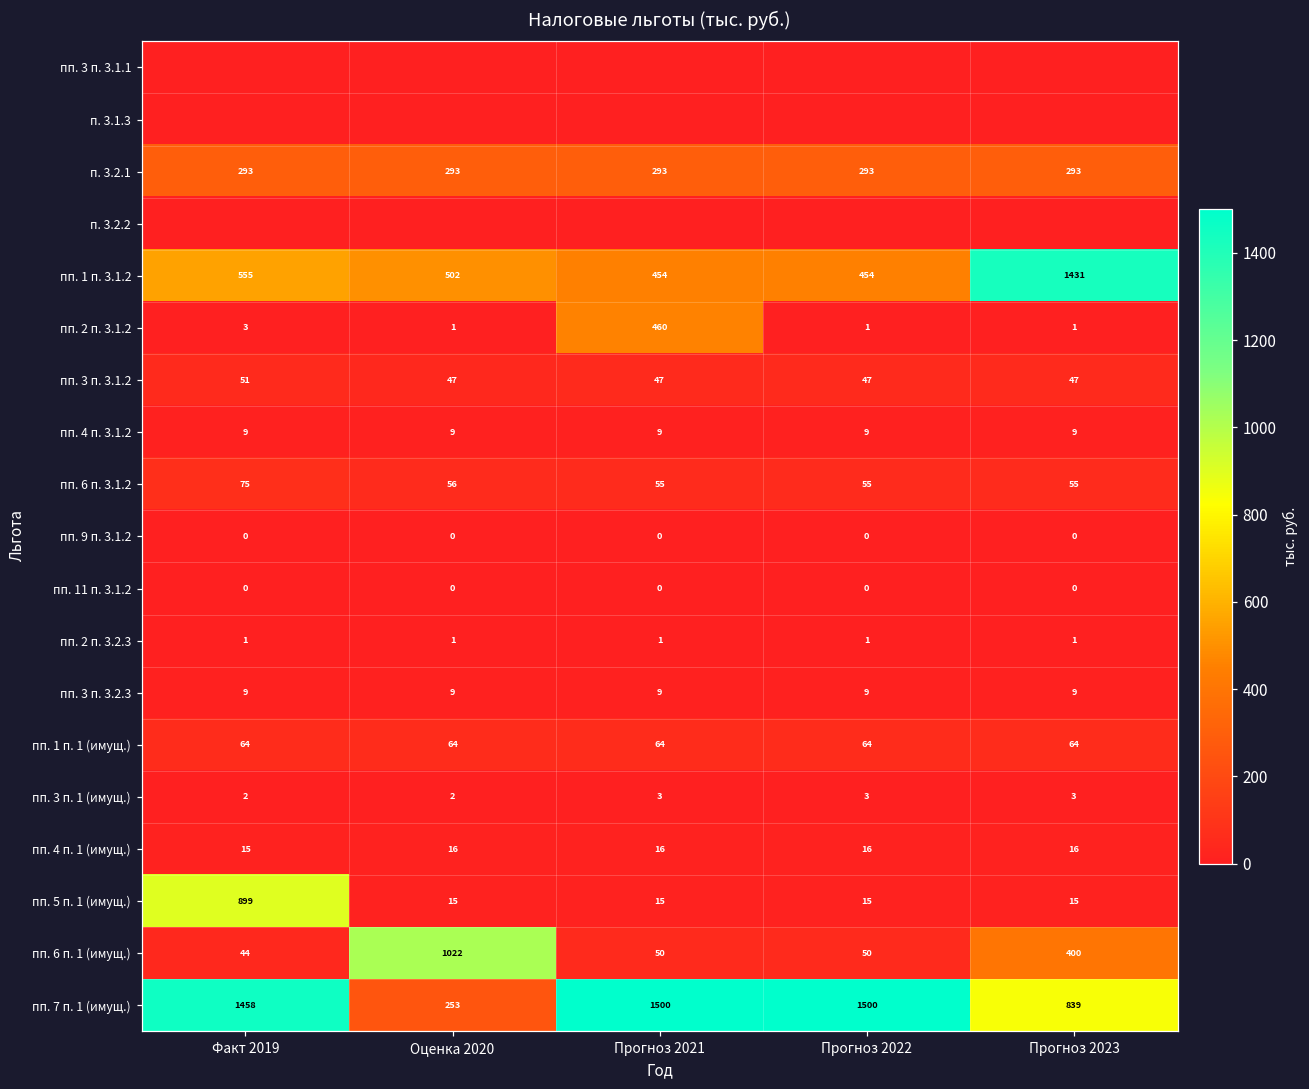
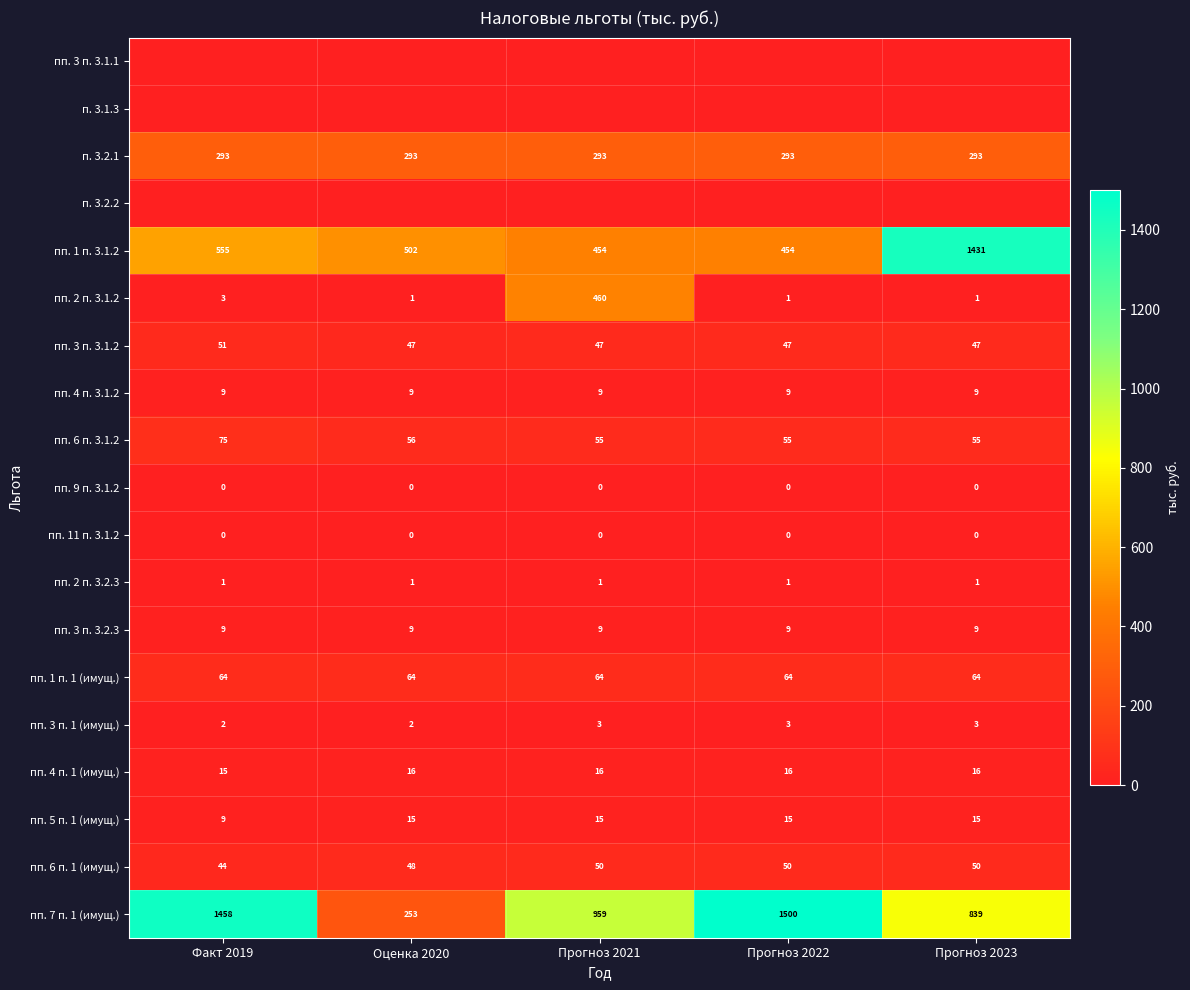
пп. 5 п. 1 (имущ.), Факт 2019: 899 -> 9
пп. 6 п. 1 (имущ.), Оценка 2020: 1022 -> 48
пп. 6 п. 1 (имущ.), Прогноз 2023: 400 -> 50
пп. 7 п. 1 (имущ.), Прогноз 2021: 1500 -> 959
